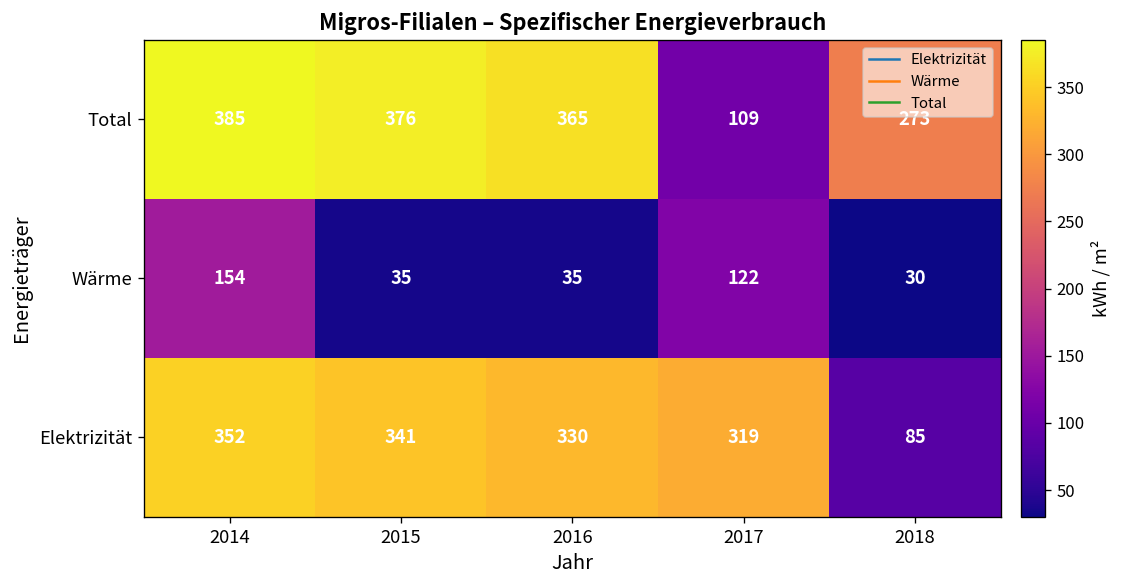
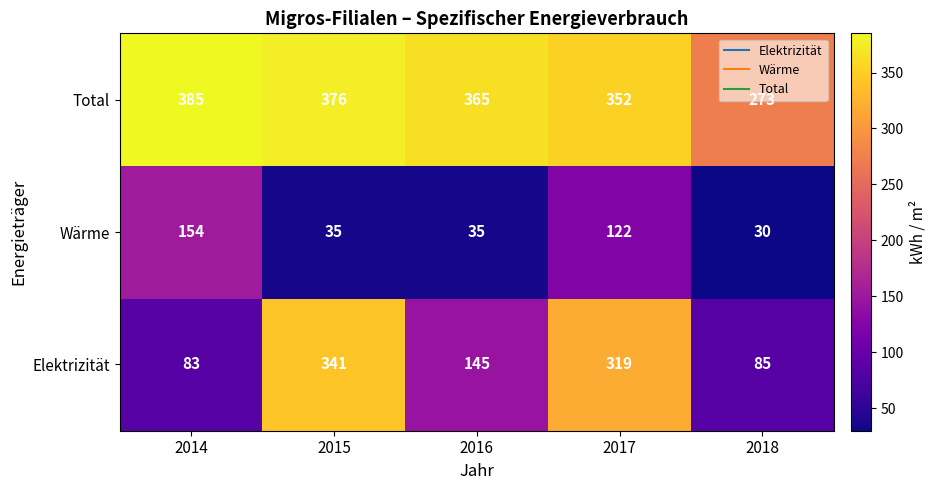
Total, 2017: 109 -> 352
Elektrizität, 2014: 352 -> 83
Elektrizität, 2016: 330 -> 145
